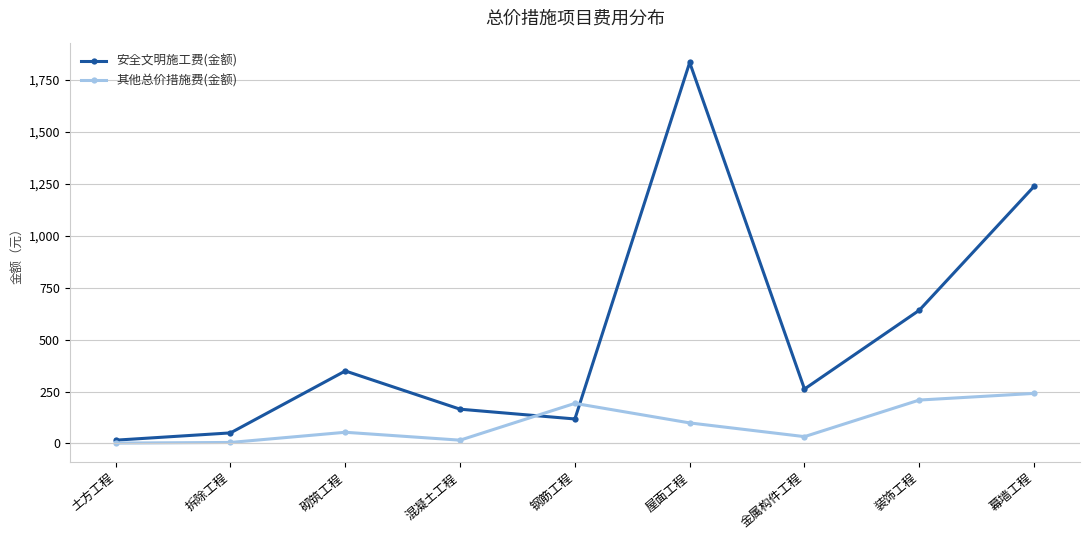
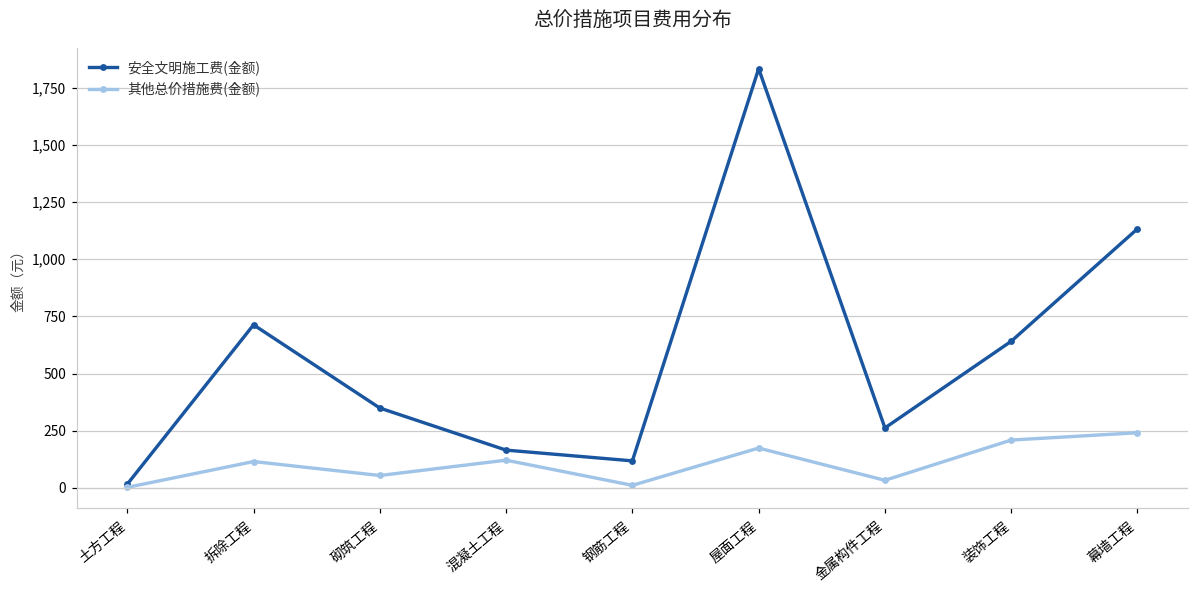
安全文明施工费(金额), 拆除工程: 50 -> 710
其他总价措施费(金额), 拆除工程: 10 -> 120
其他总价措施费(金额), 混凝土工程: 20 -> 120
其他总价措施费(金额), 钢筋工程: 190 -> 10
其他总价措施费(金额), 屋面工程: 100 -> 170
安全文明施工费(金额), 幕墙工程: 1,240 -> 1,130
